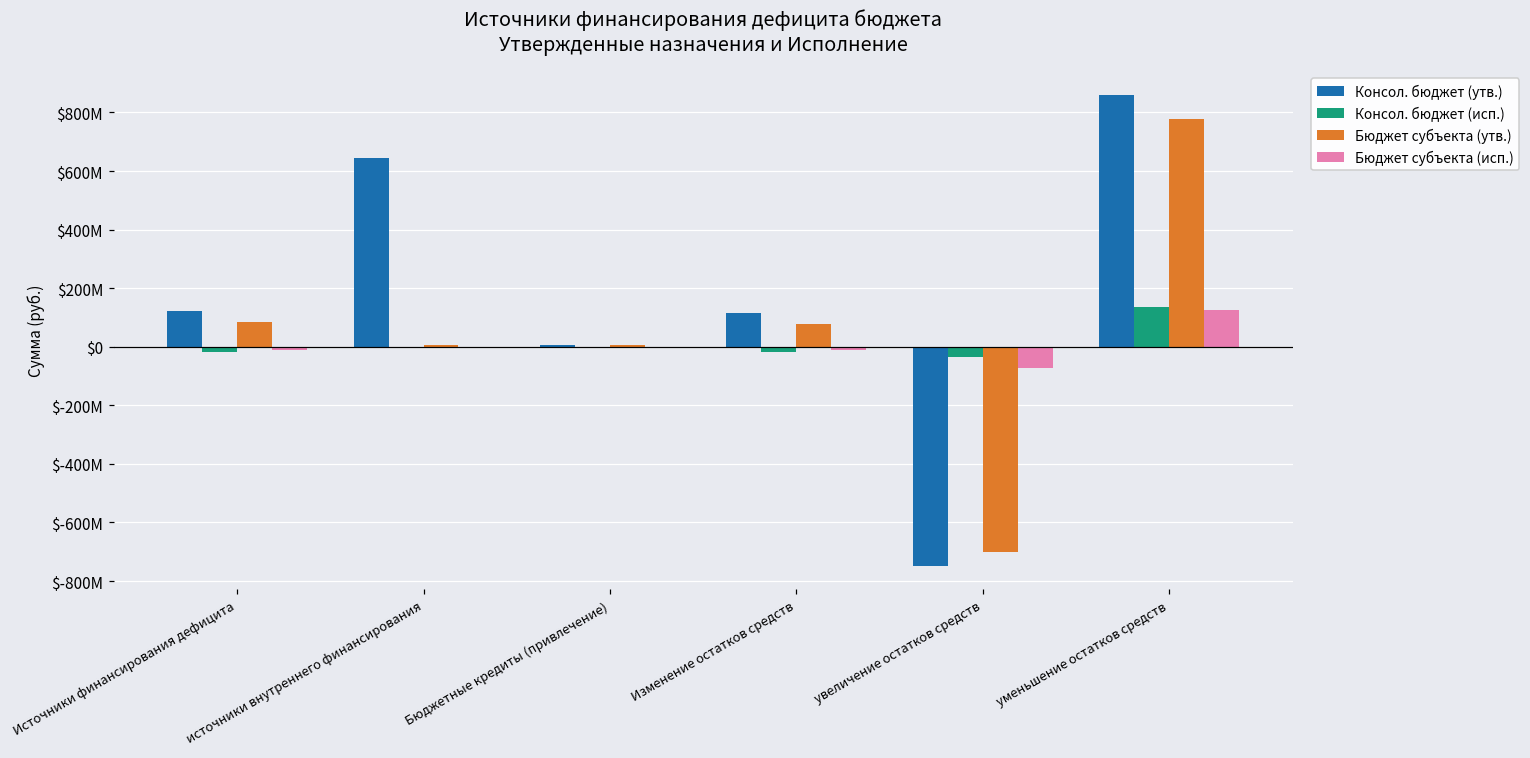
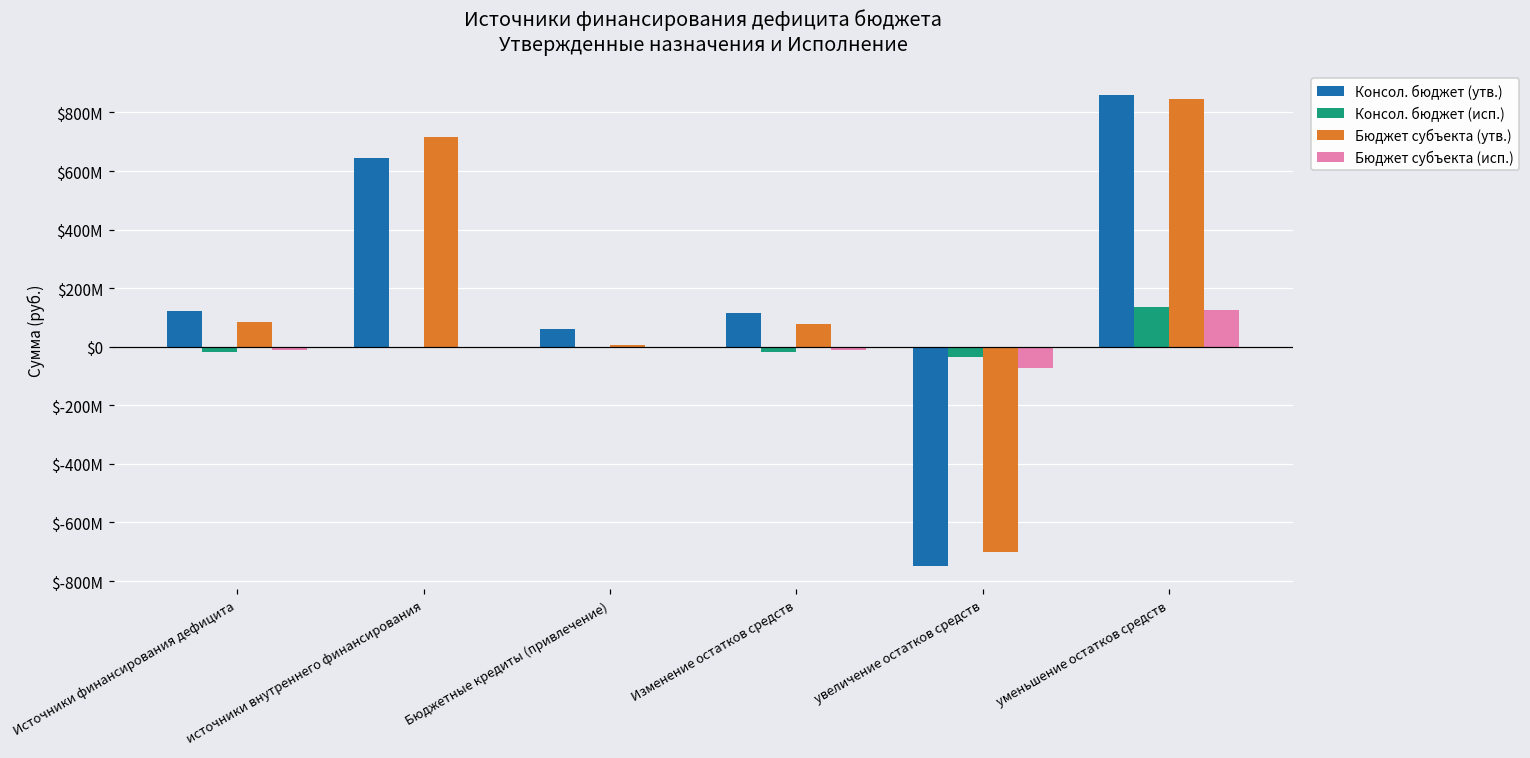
Бюджет субъекта (утв.), источники внутреннего финансирования: $10000000 -> $720000000
Консол. бюджет (утв.), Бюджетные кредиты (привлечение): $10000000 -> $60000000
Бюджет субъекта (утв.), уменьшение остатков средств: $780000000 -> $850000000
